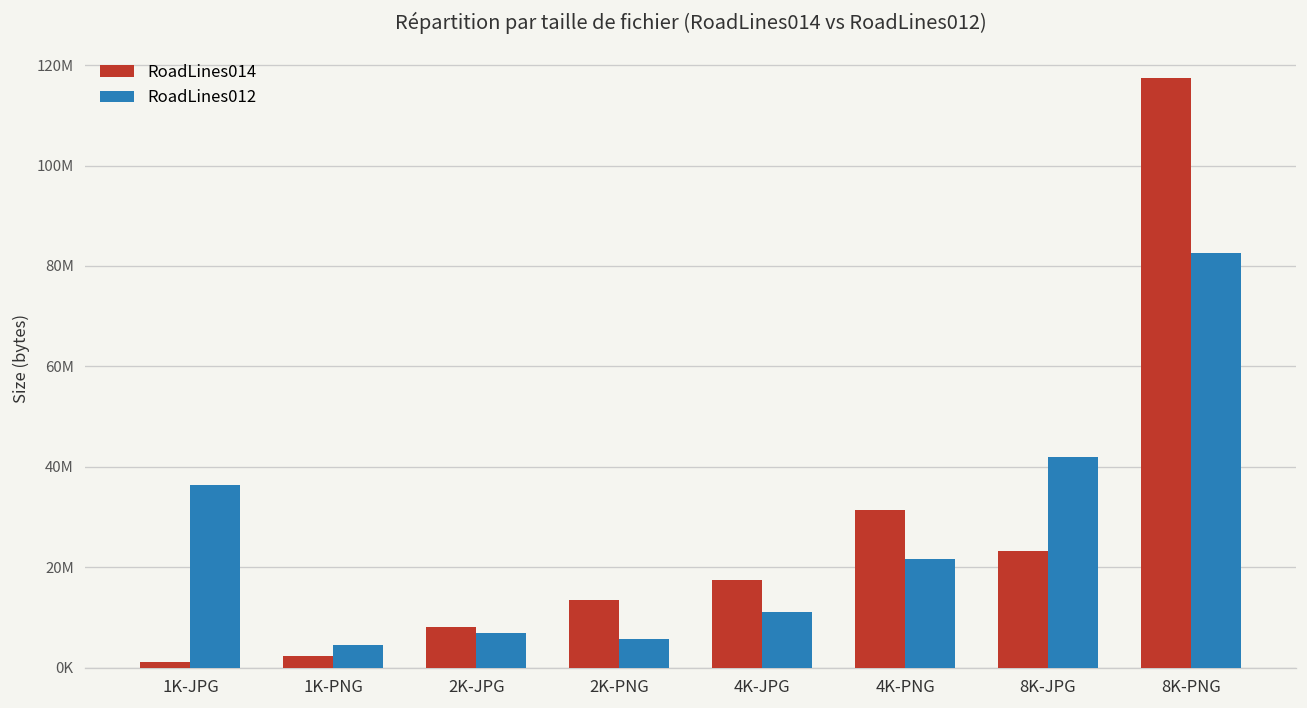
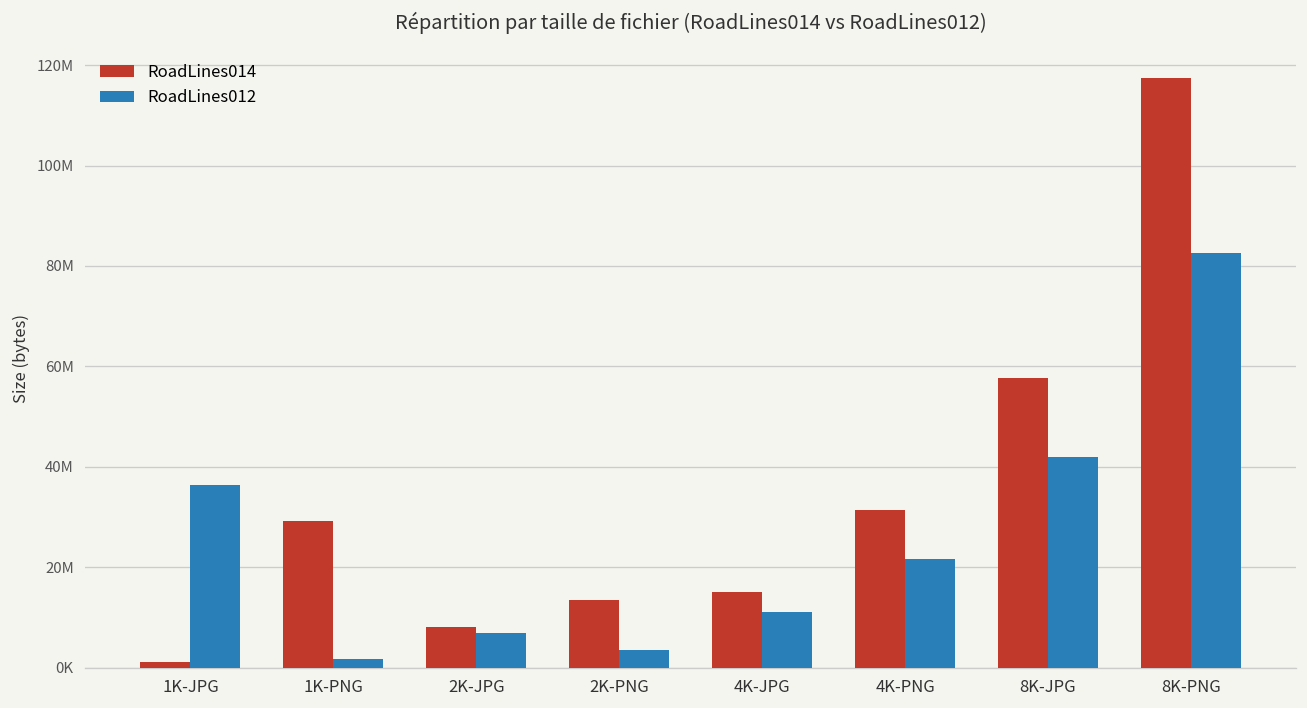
RoadLines014, 1K-PNG: 2000000 -> 29000000
RoadLines012, 1K-PNG: 4000000 -> 2000000
RoadLines012, 2K-PNG: 6000000 -> 4000000
RoadLines014, 4K-JPG: 18000000 -> 15000000
RoadLines014, 8K-JPG: 23000000 -> 58000000
